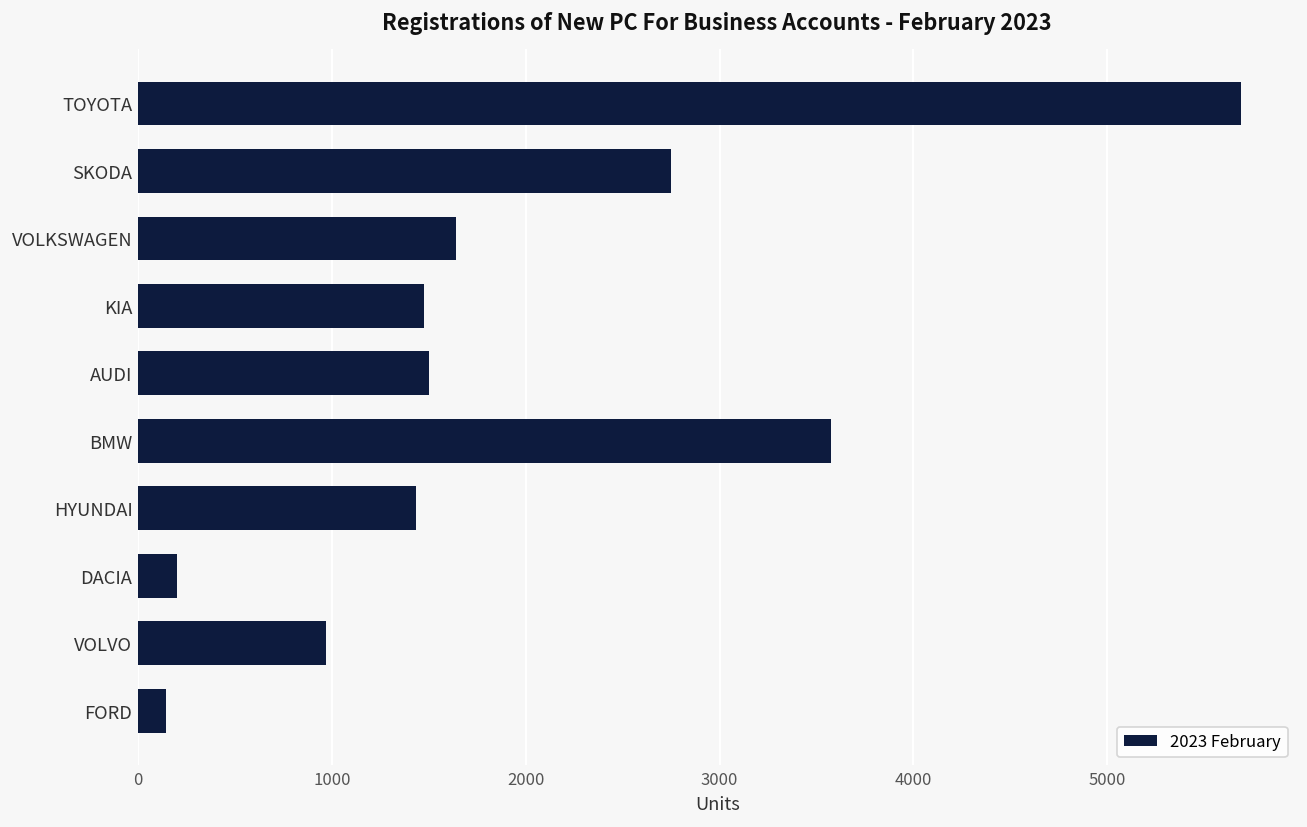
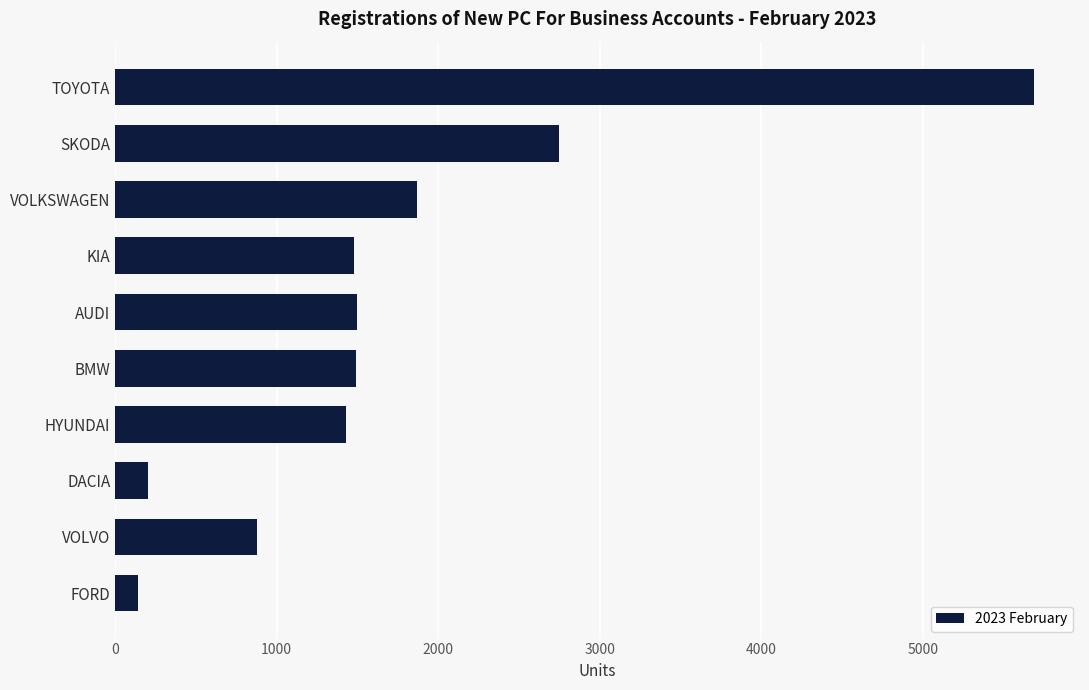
VOLKSWAGEN: 1640 -> 1870
BMW: 3580 -> 1490
VOLVO: 970 -> 880
